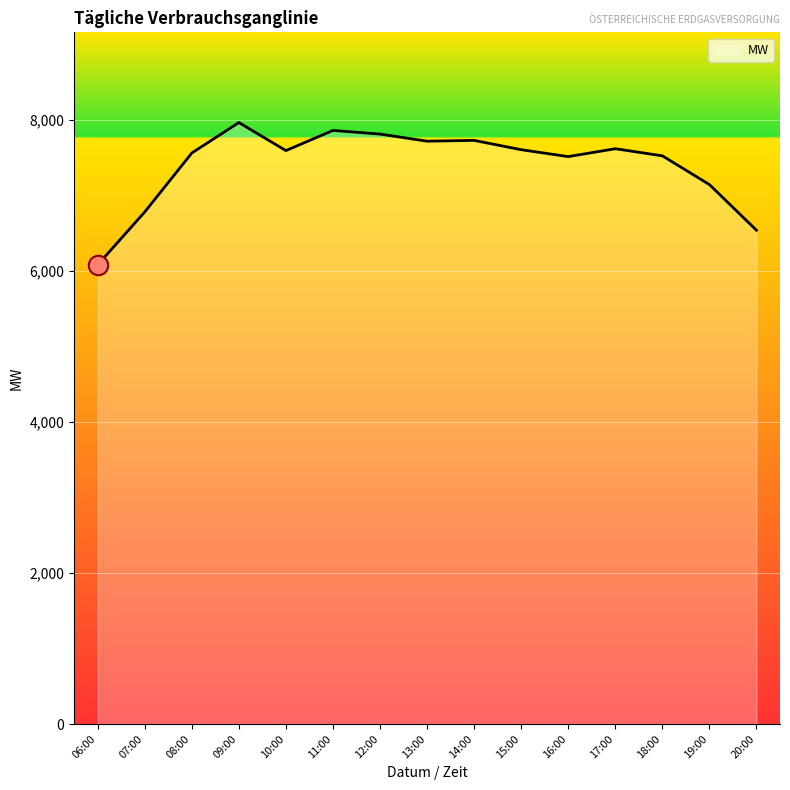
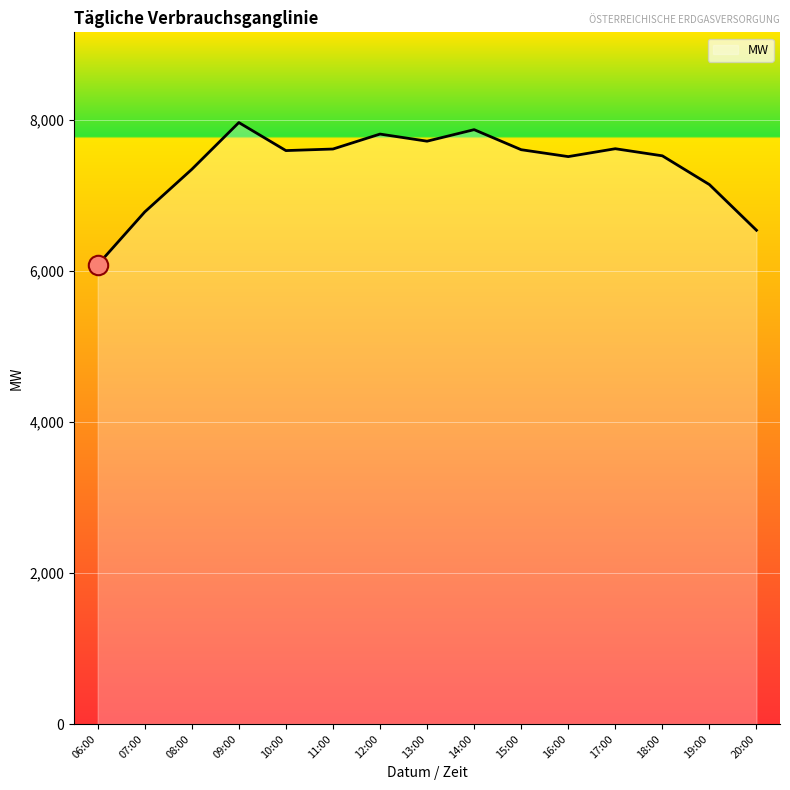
MW, 08:00: 7,600 -> 7,300
MW, 11:00: 7,900 -> 7,600
MW, 14:00: 7,700 -> 7,900
